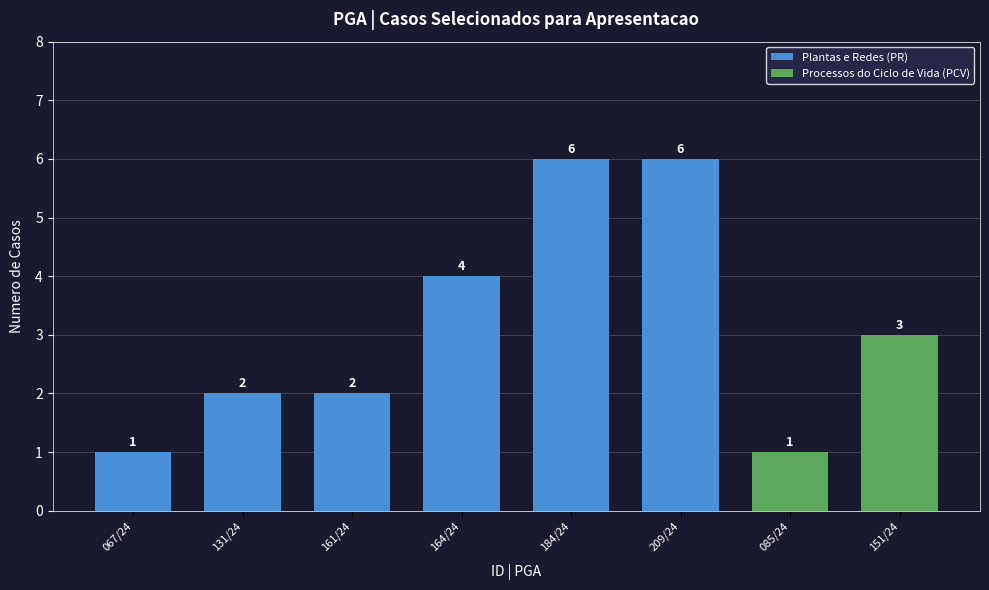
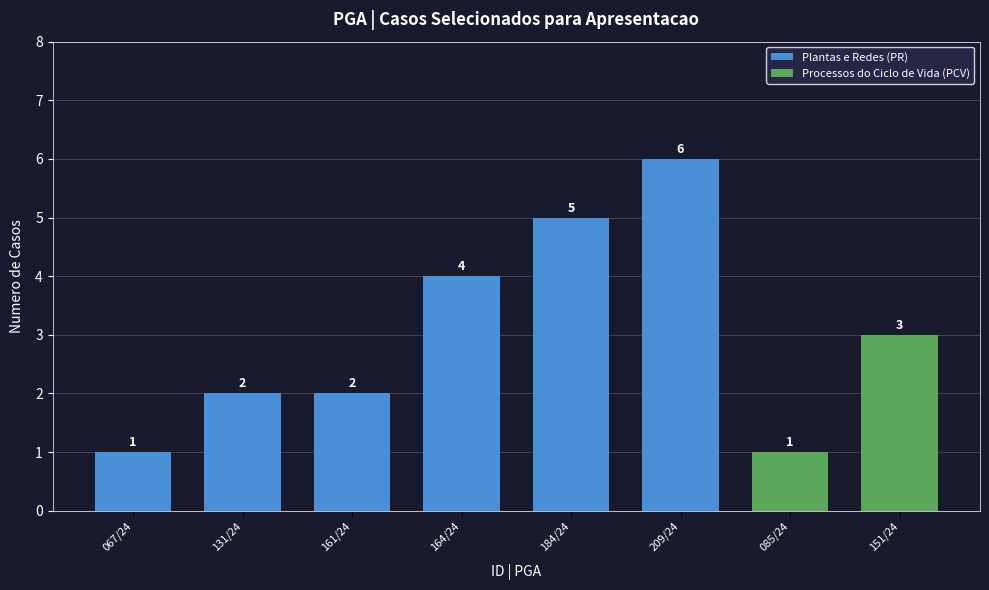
Plantas e Redes (PR), 184/24: 6 -> 5
